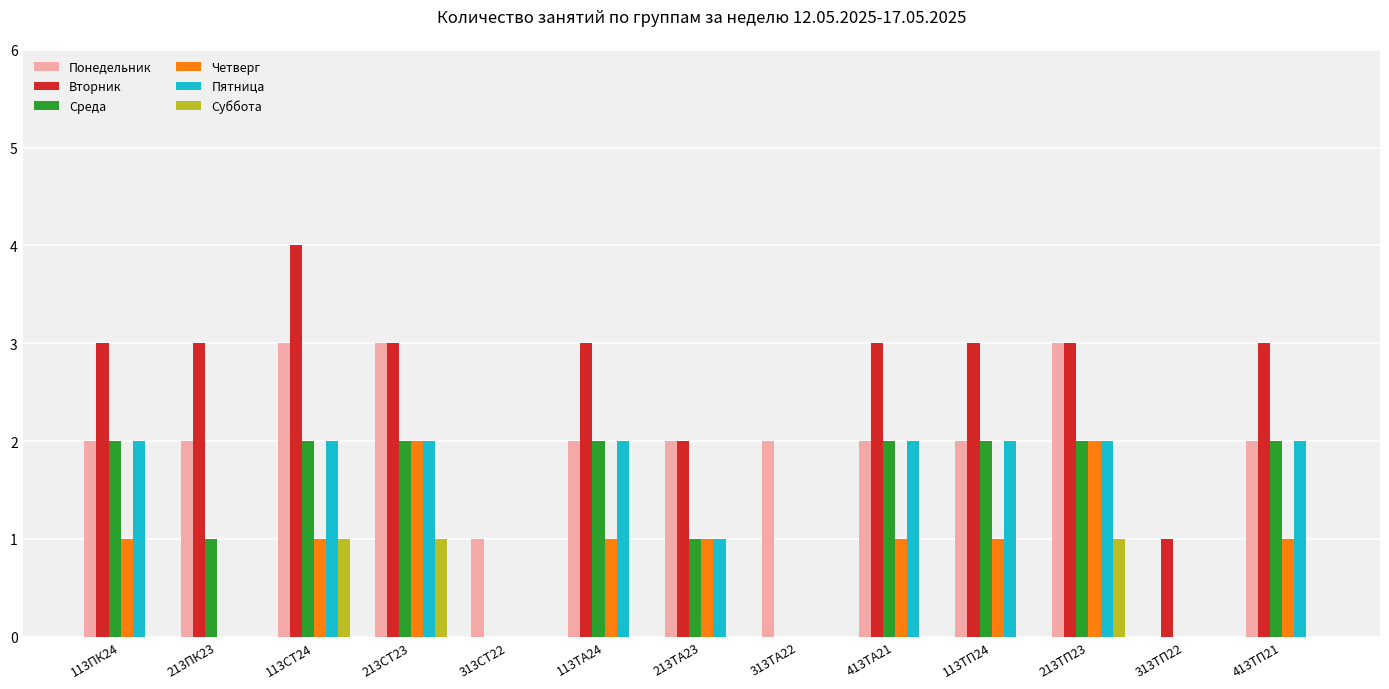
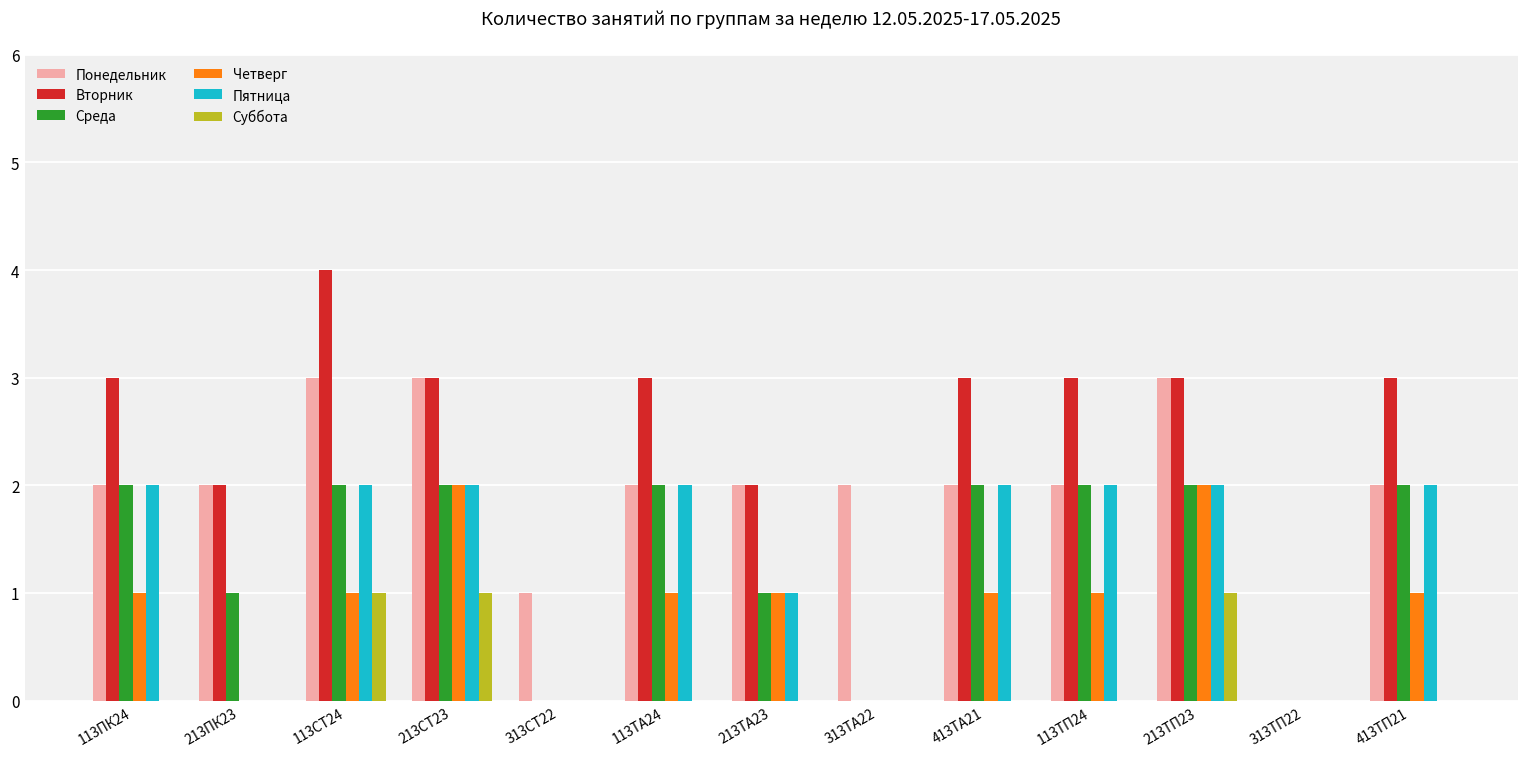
Вторник, 213ПК23: 3 -> 2
Вторник, 313ТП22: 1 -> 0
